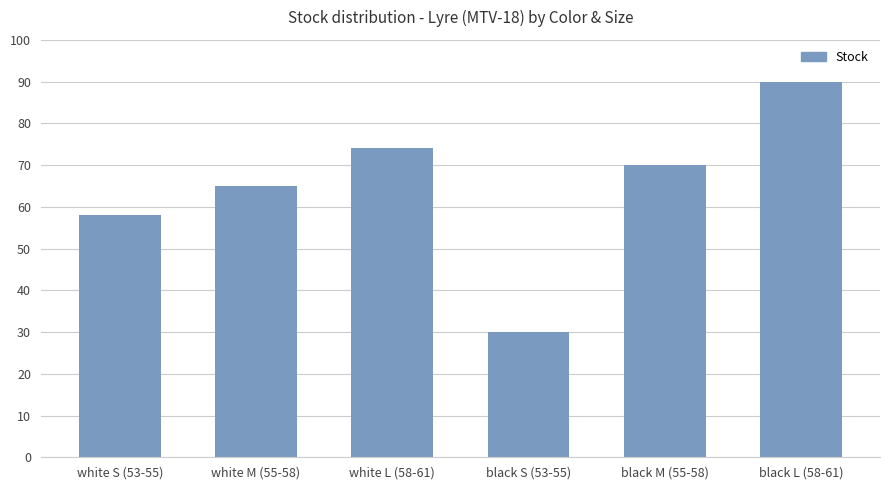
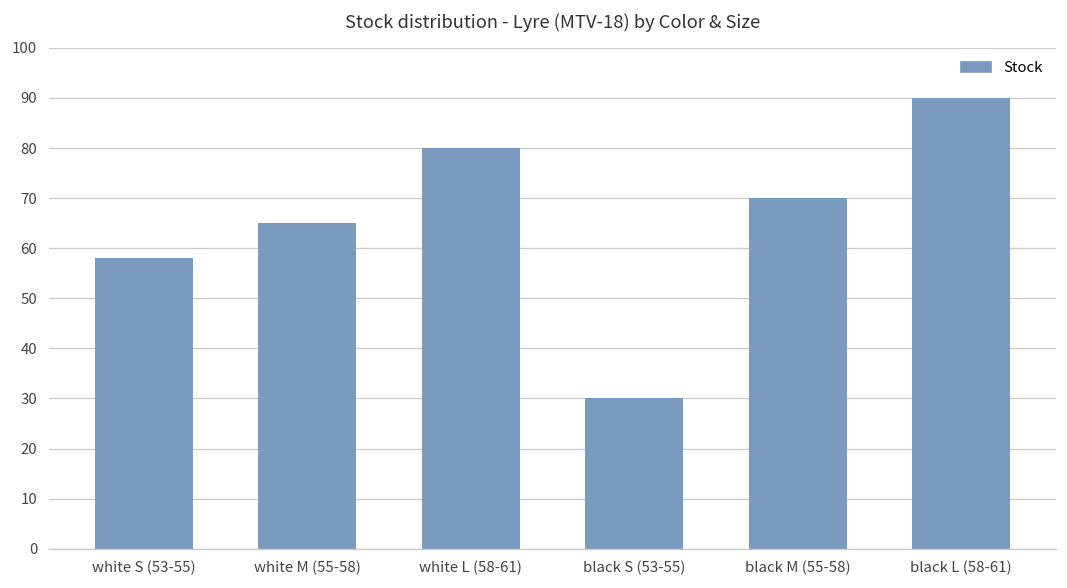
white L (58-61): 74 -> 80
